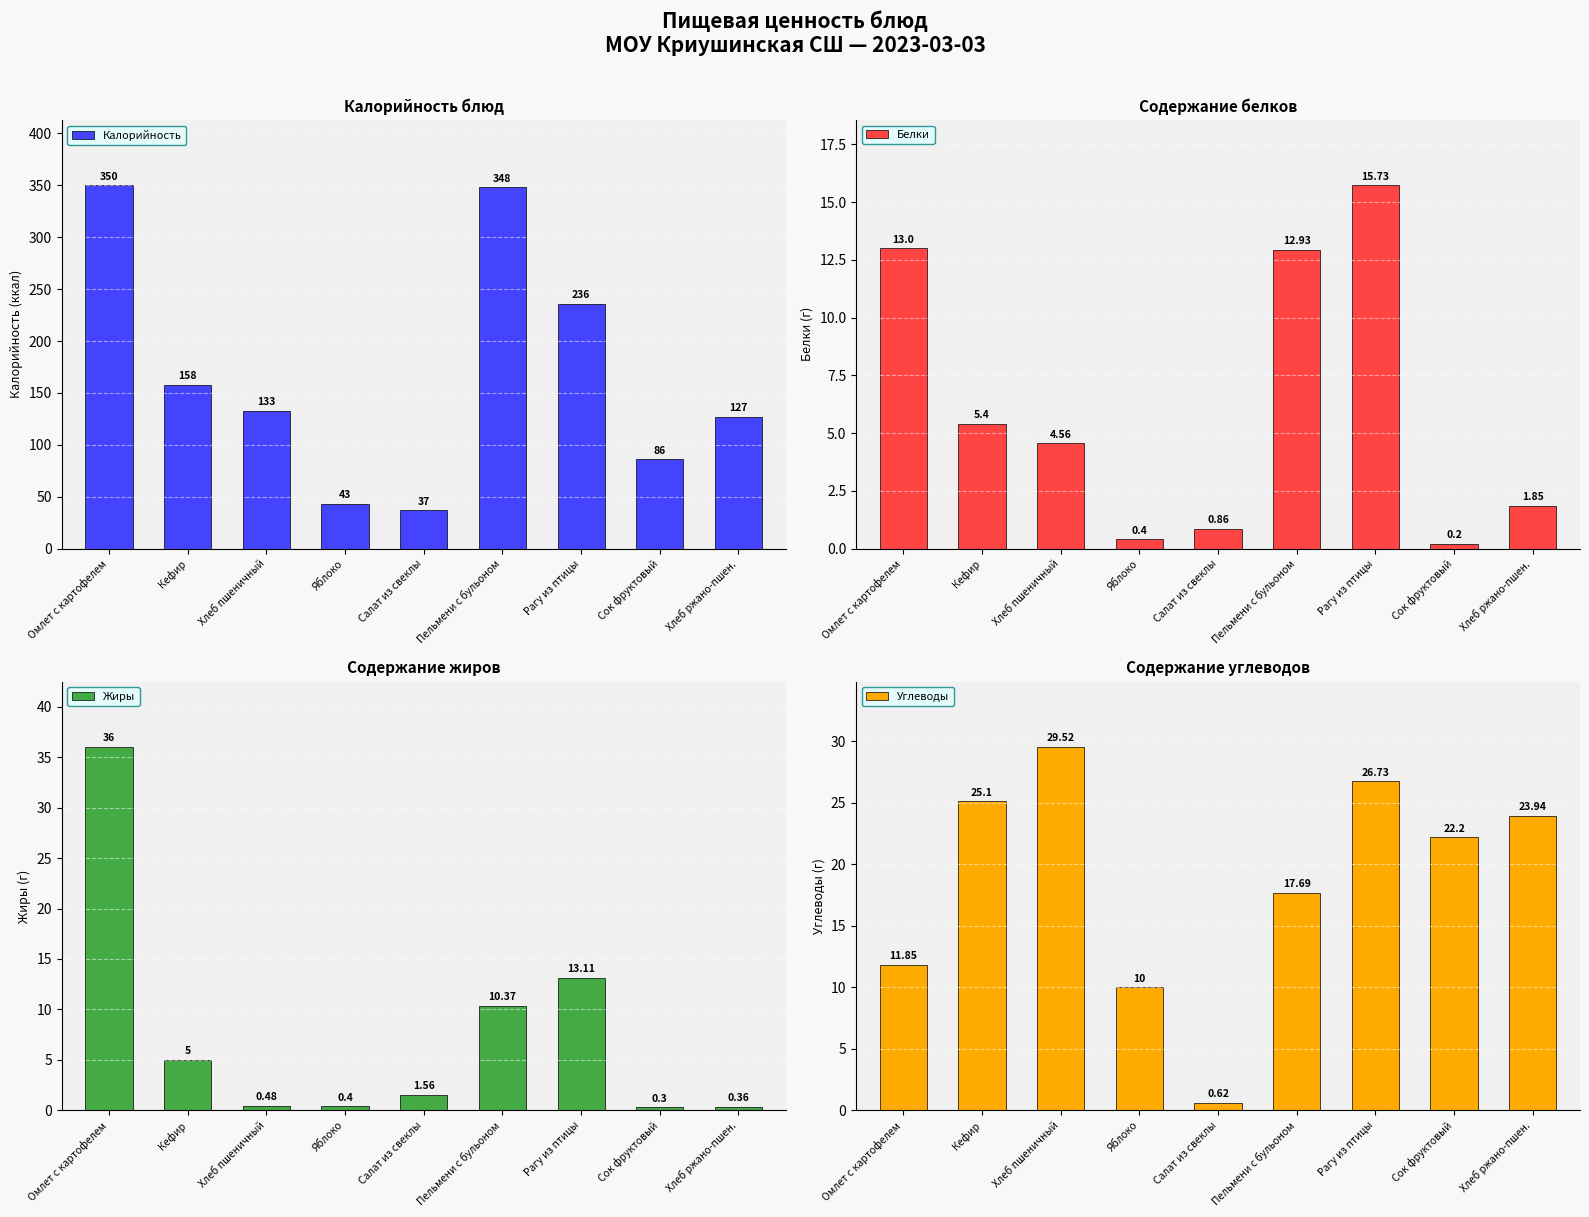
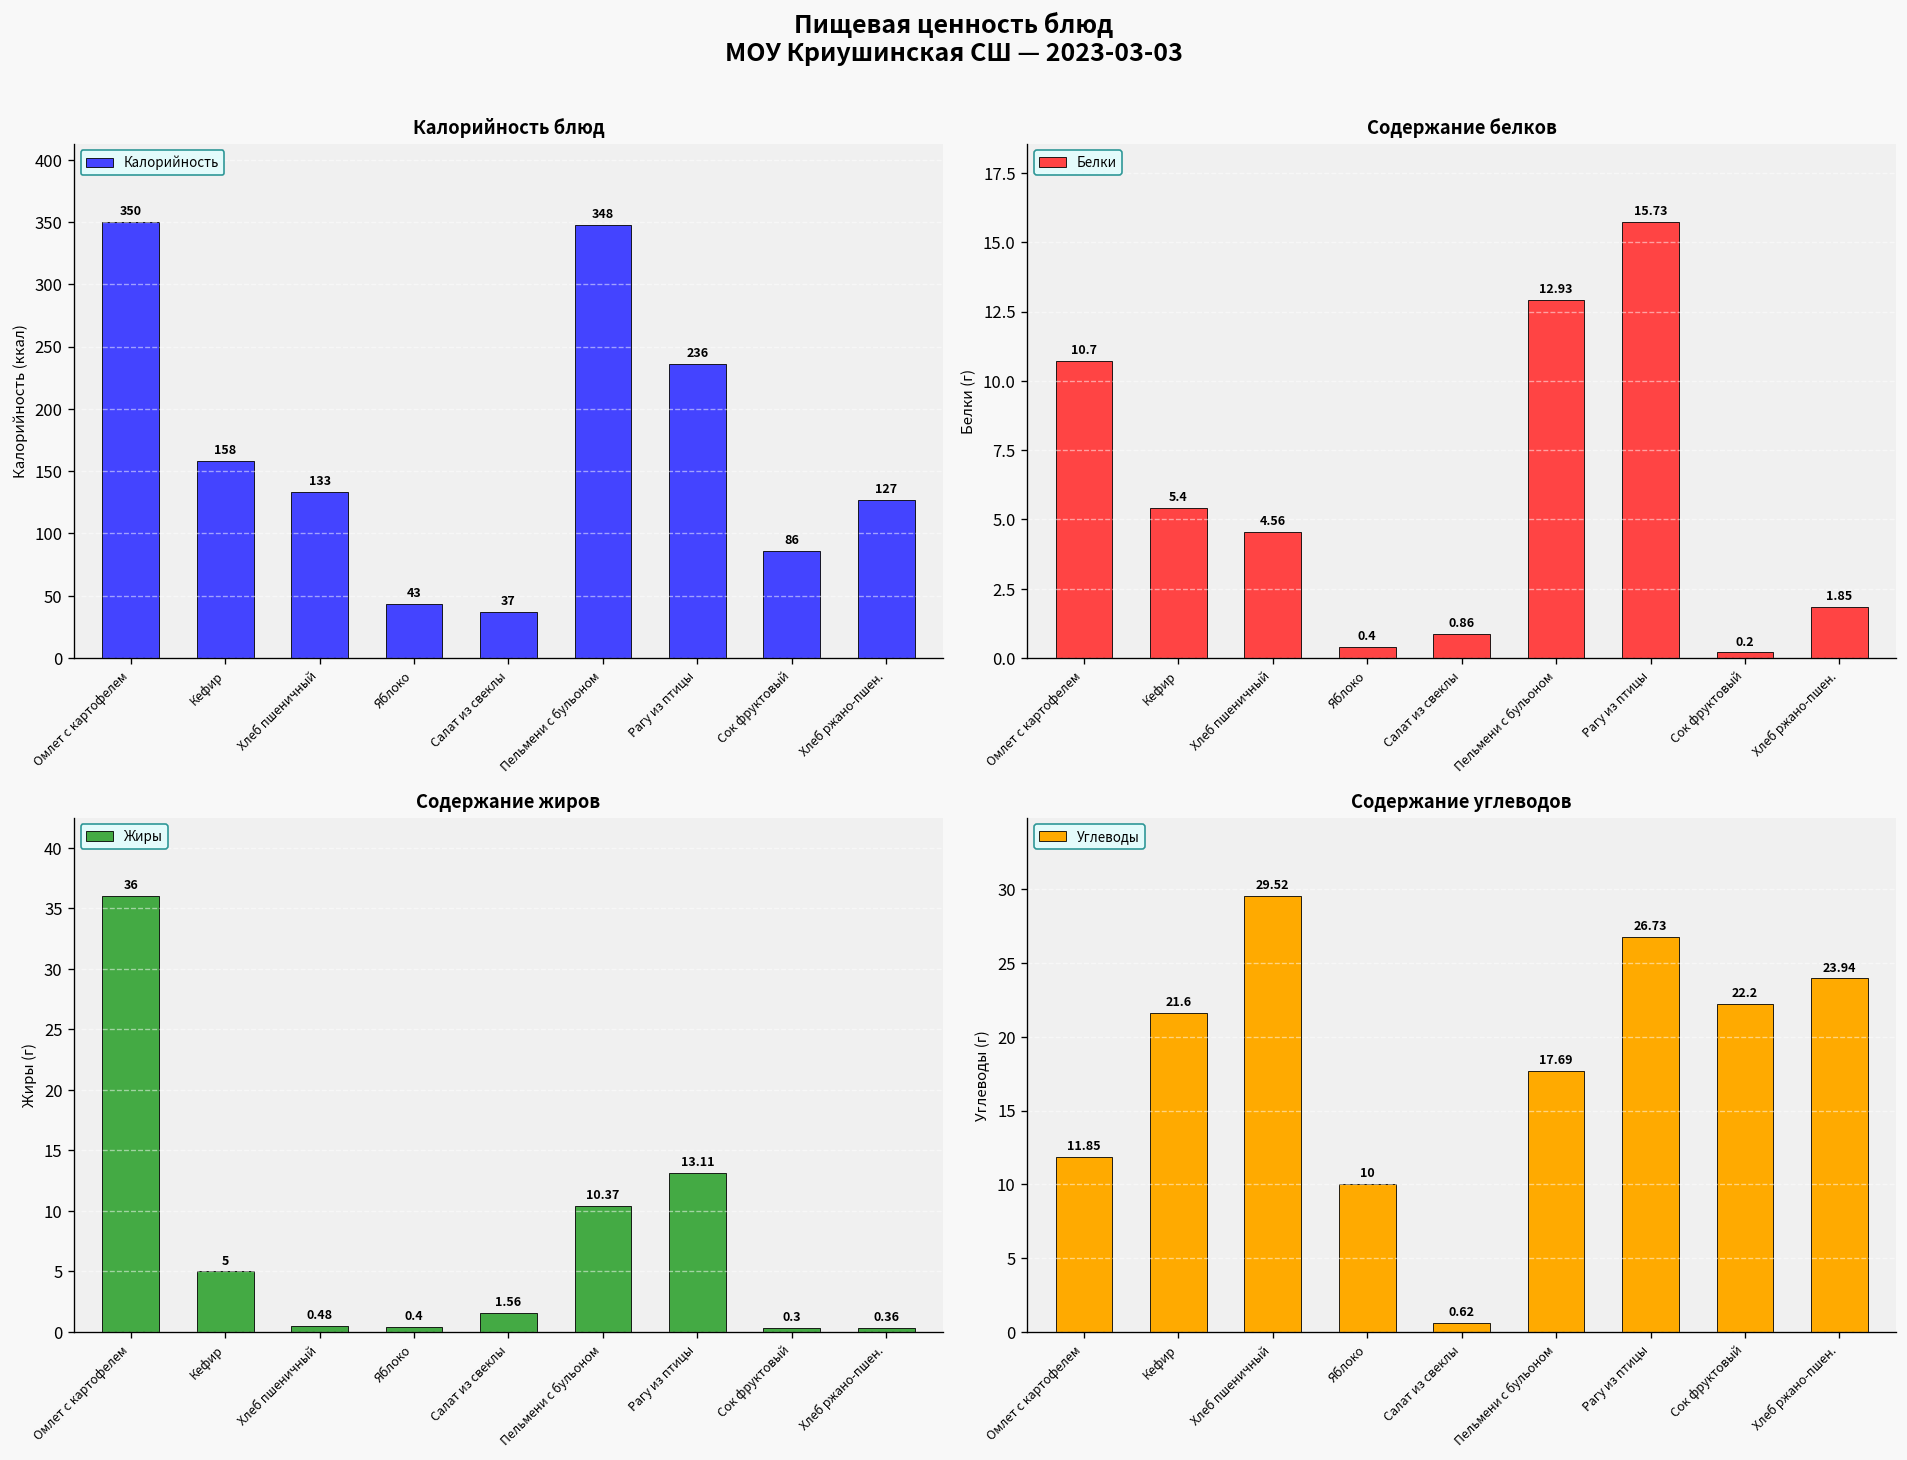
Содержание белков, Омлет с картофелем: 13.0 -> 10.7
Содержание углеводов, Кефир: 25.1 -> 21.6
